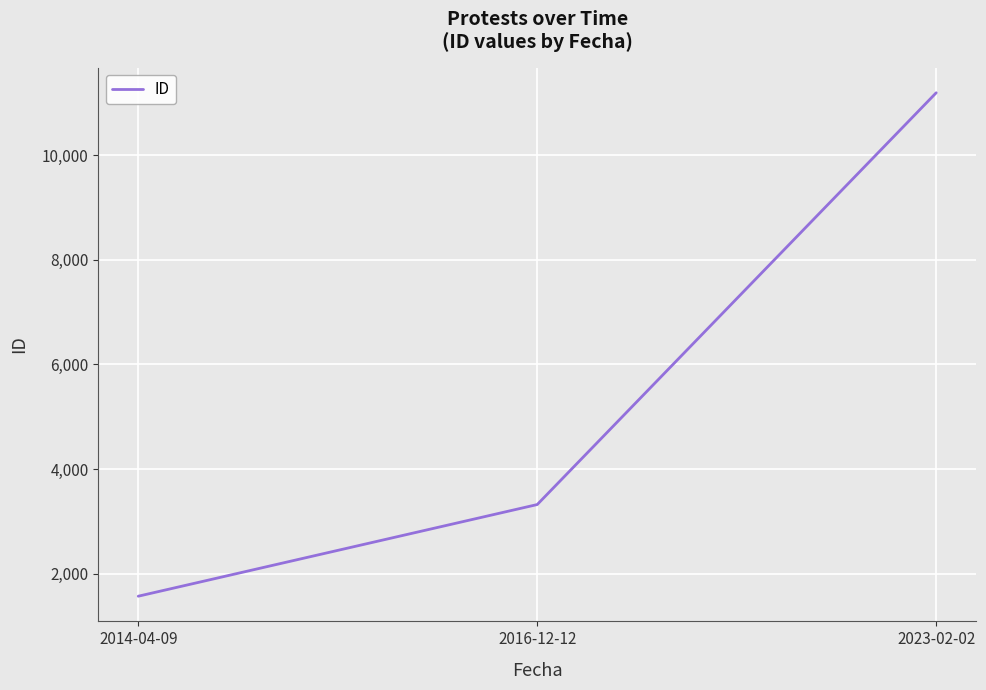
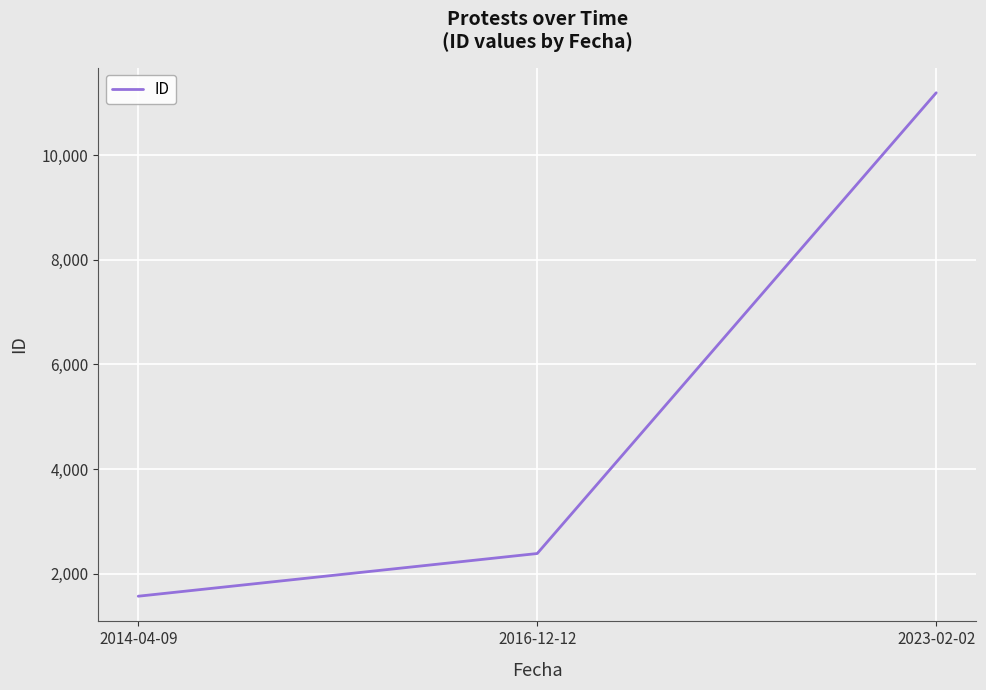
2016-12-12: 3,300 -> 2,400
